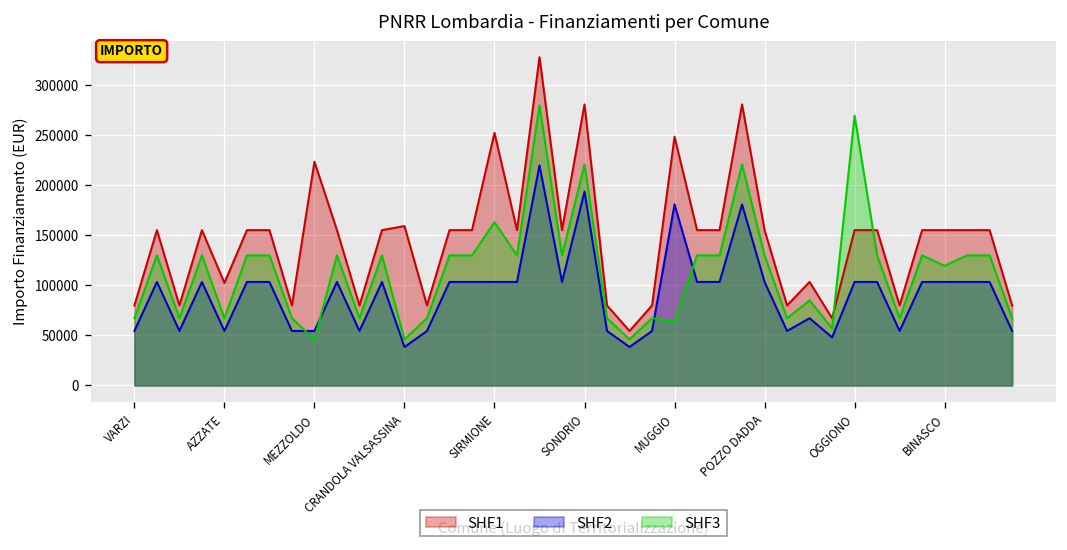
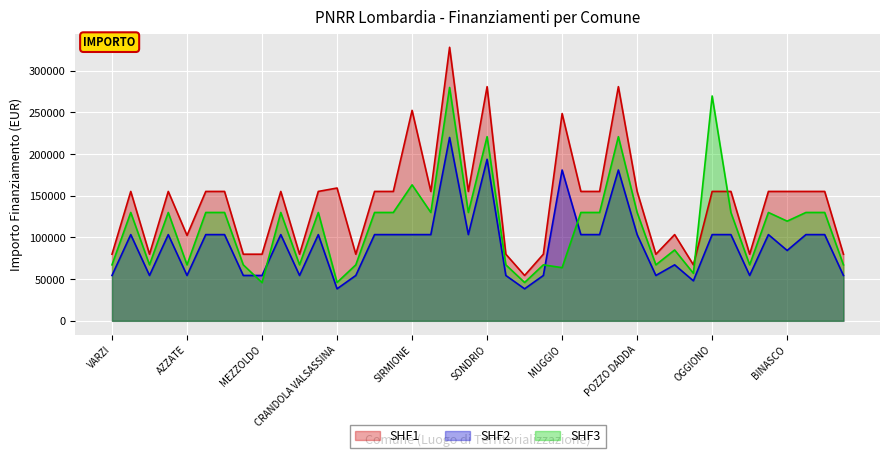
SHF1, MEZZOLDO: 220000 -> 80000
SHF2, BINASCO: 100000 -> 80000
